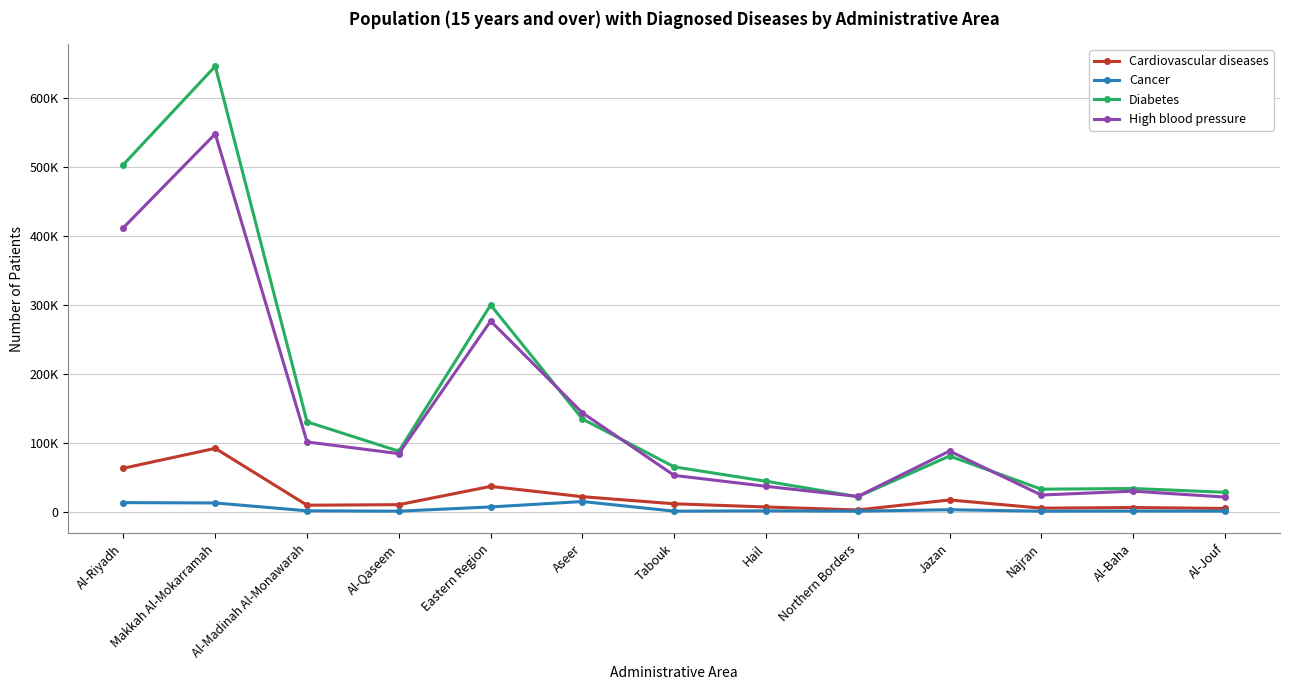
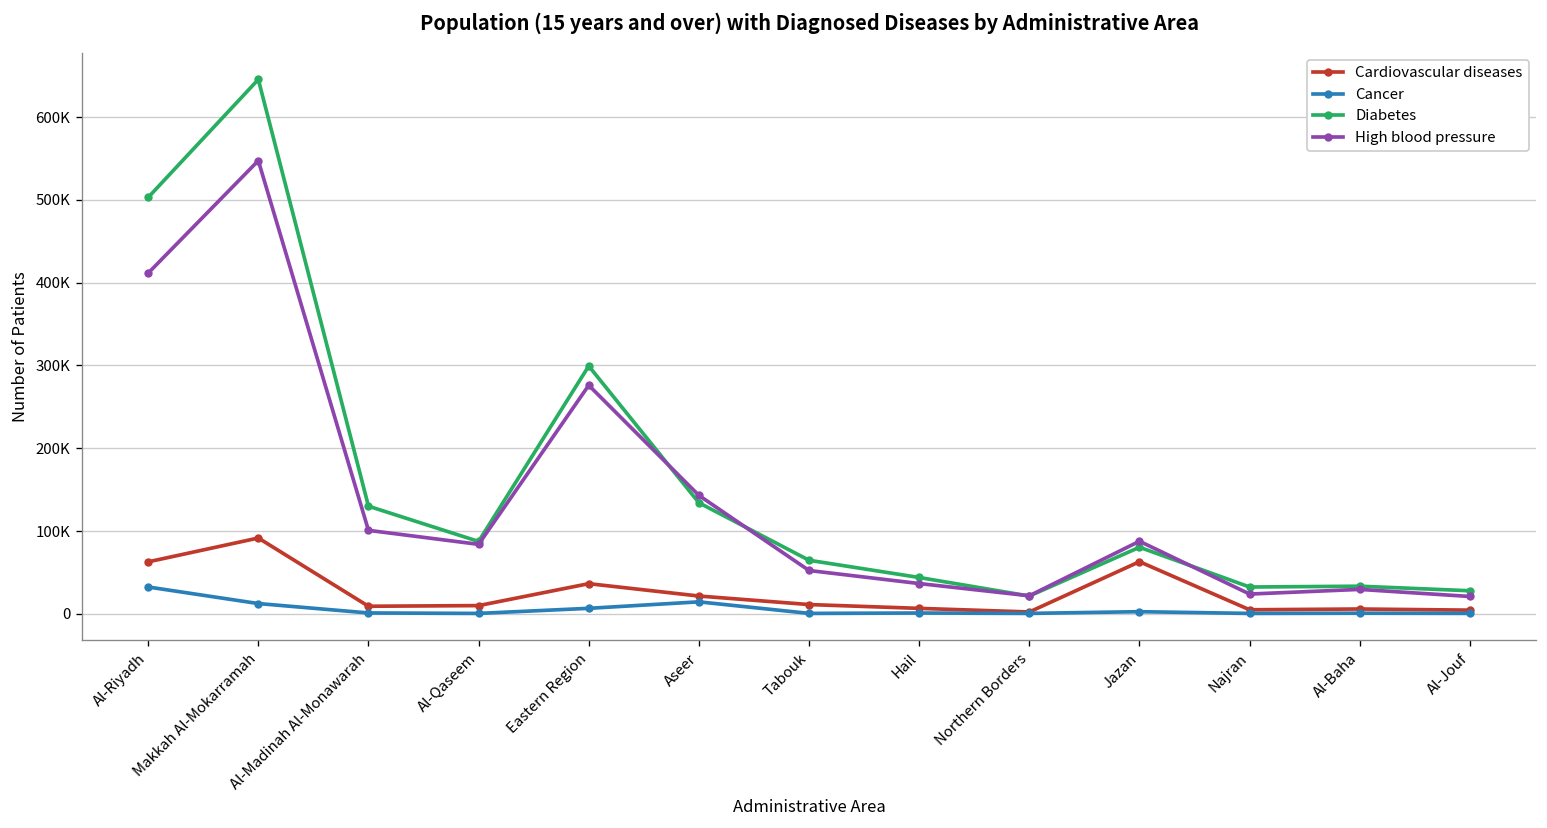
Cancer, Al-Riyadh: 10000 -> 30000
Cardiovascular diseases, Jazan: 20000 -> 60000
